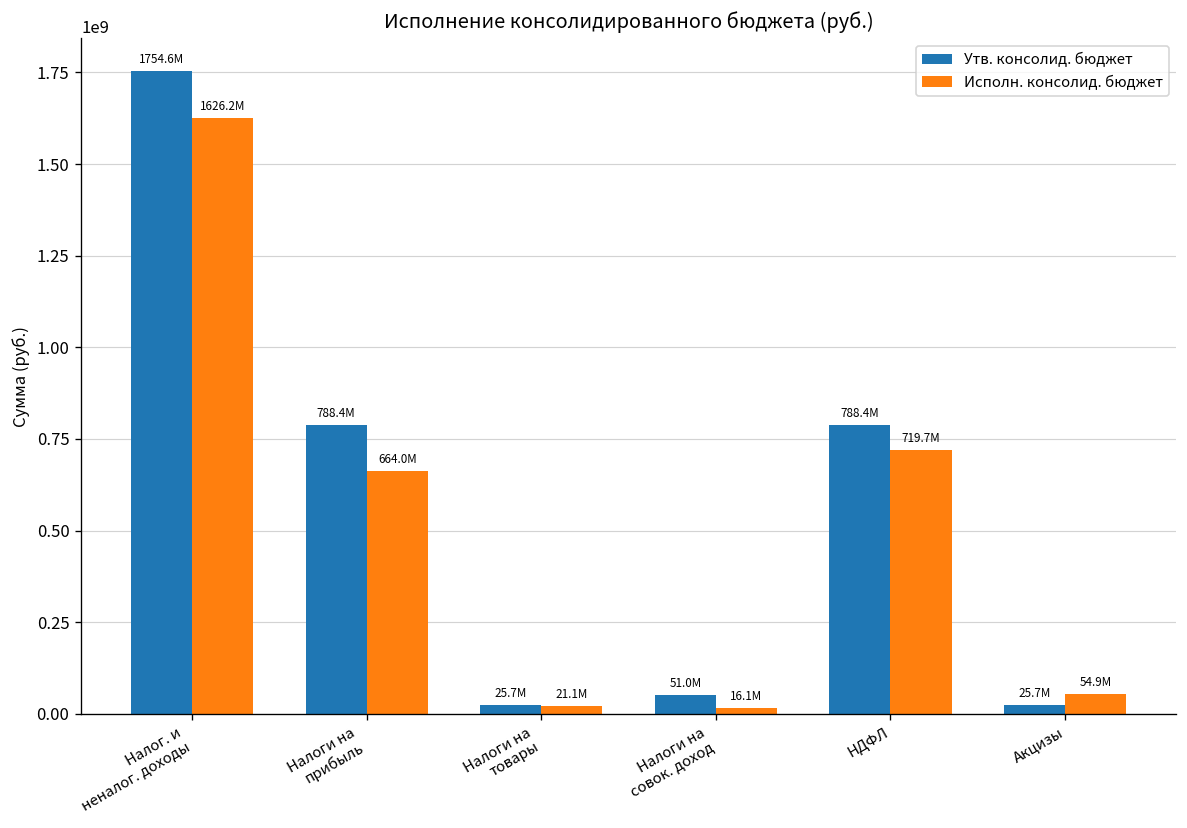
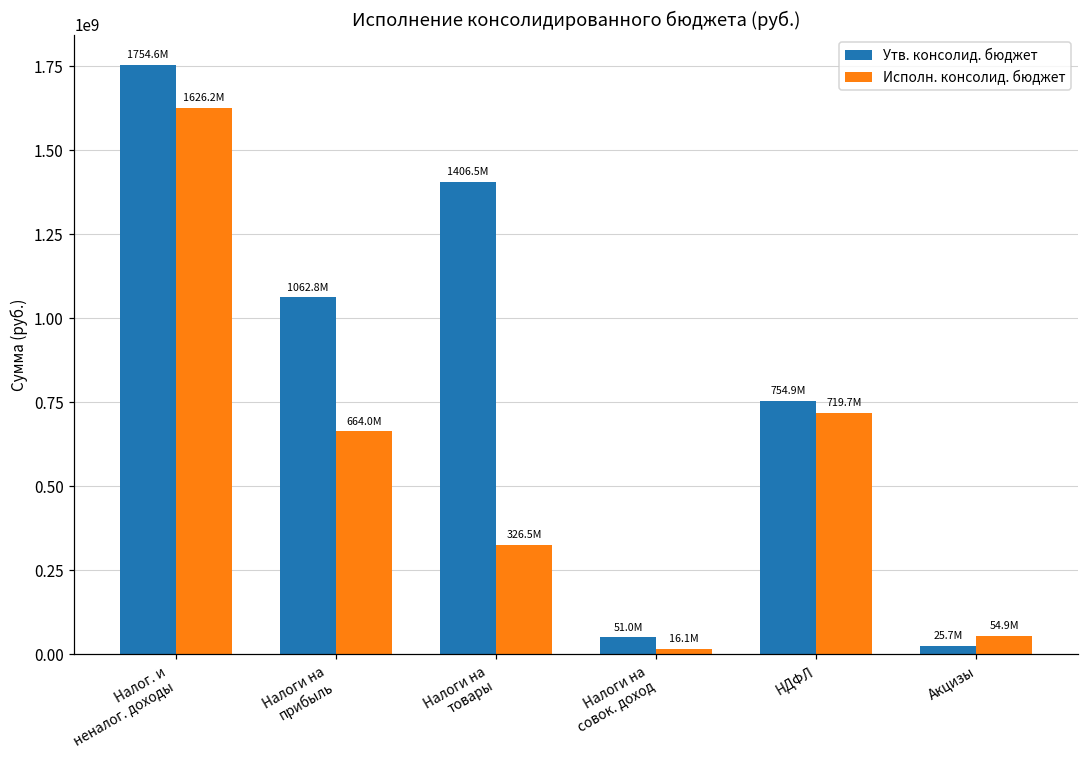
Утв. консолид. бюджет, Налоги на прибыль: 788.4M -> 1062.8M
Утв. консолид. бюджет, Налоги на товары: 25.7M -> 1406.5M
Исполн. консолид. бюджет, Налоги на товары: 21.1M -> 326.5M
Утв. консолид. бюджет, НДФЛ: 788.4M -> 754.9M
